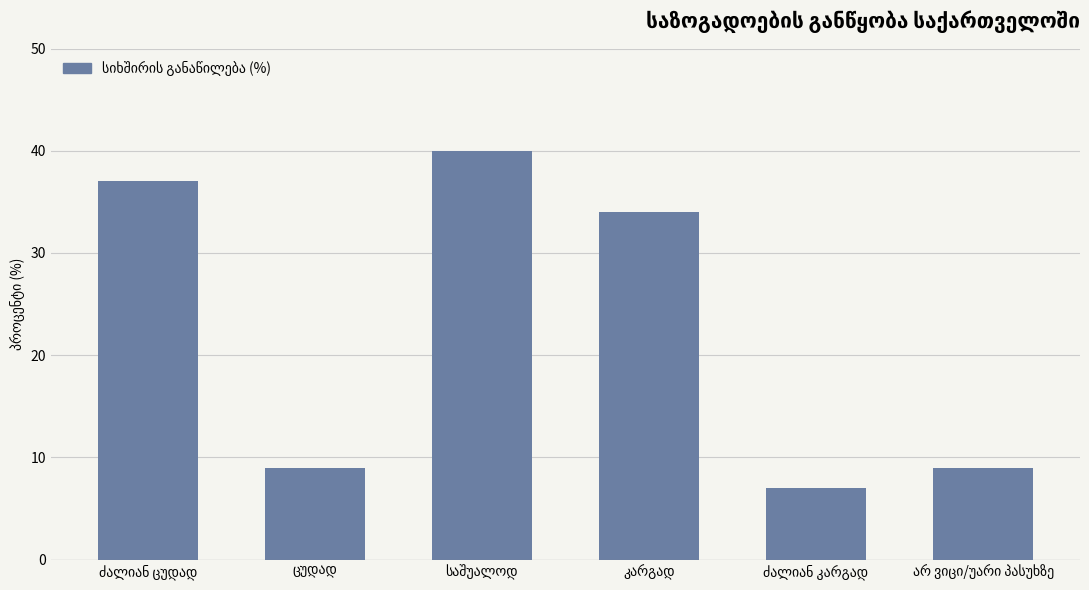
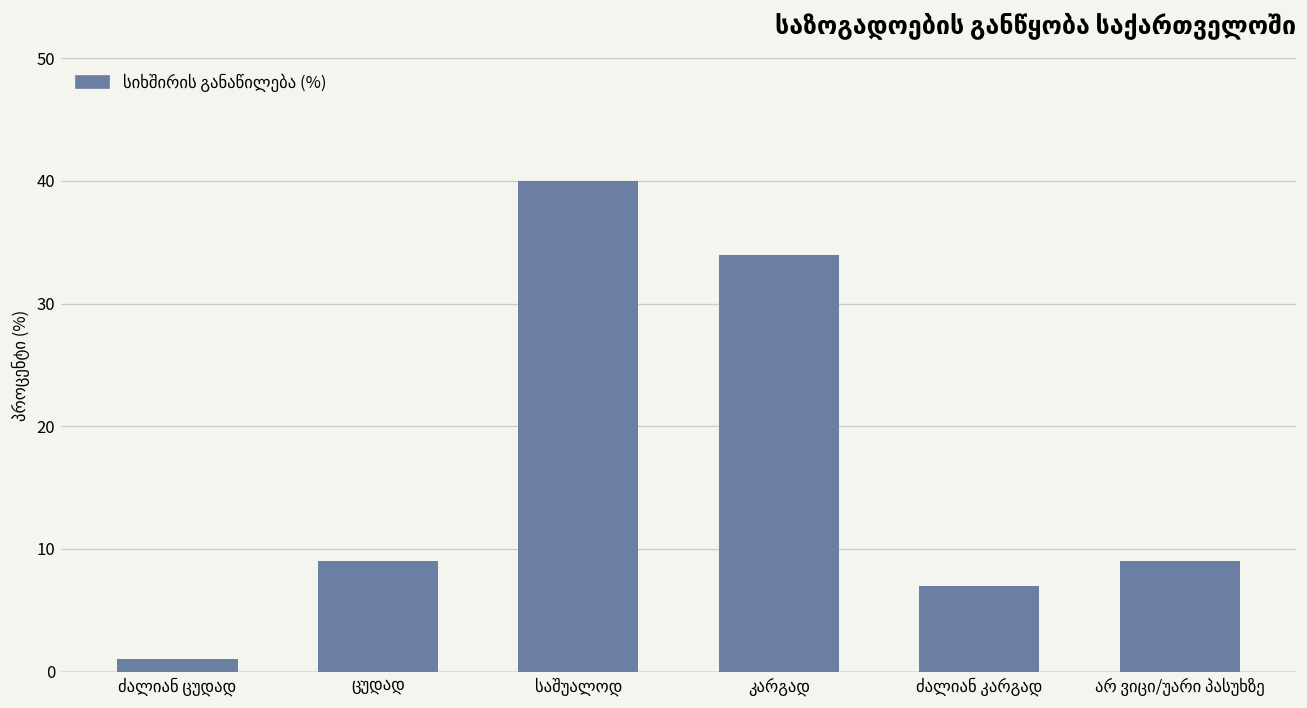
ძალიან ცუდად: 37 -> 1
